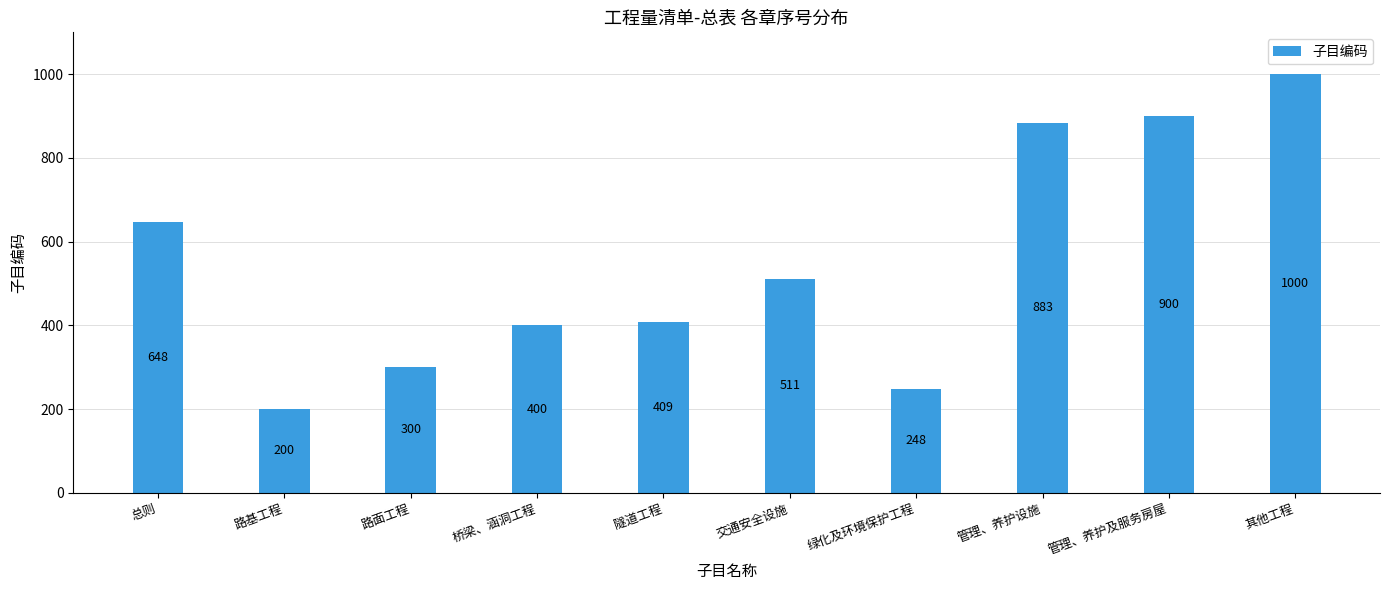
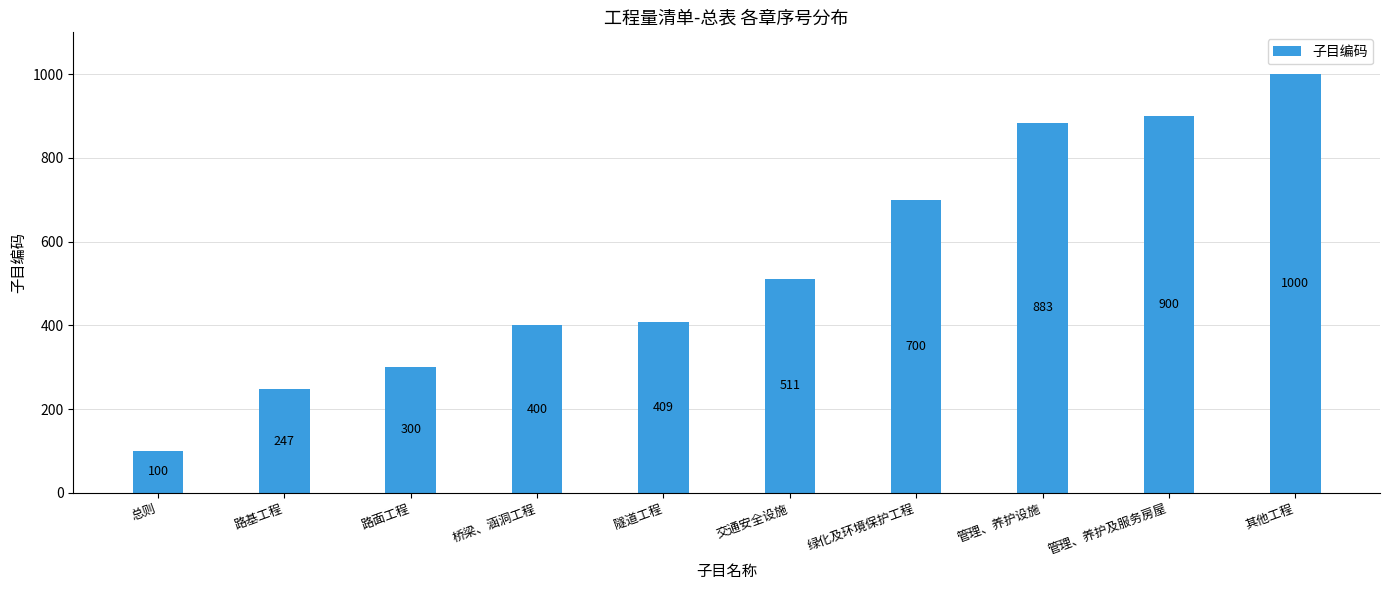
总则: 648 -> 100
路基工程: 200 -> 247
绿化及环境保护工程: 248 -> 700
